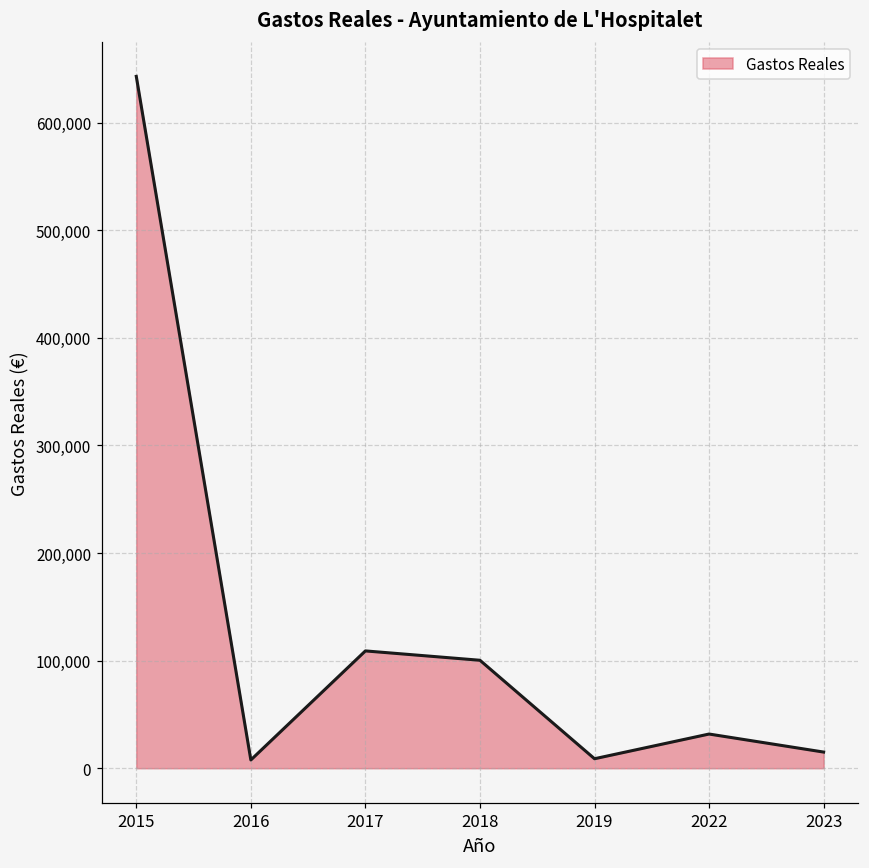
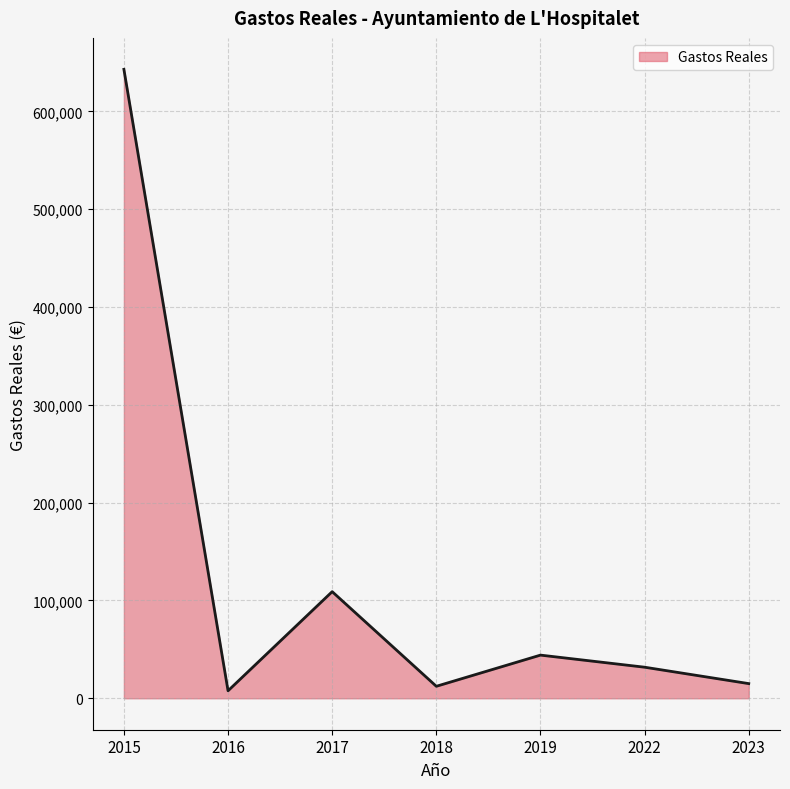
2018: 100,000 -> 10,000
2019: 10,000 -> 40,000
